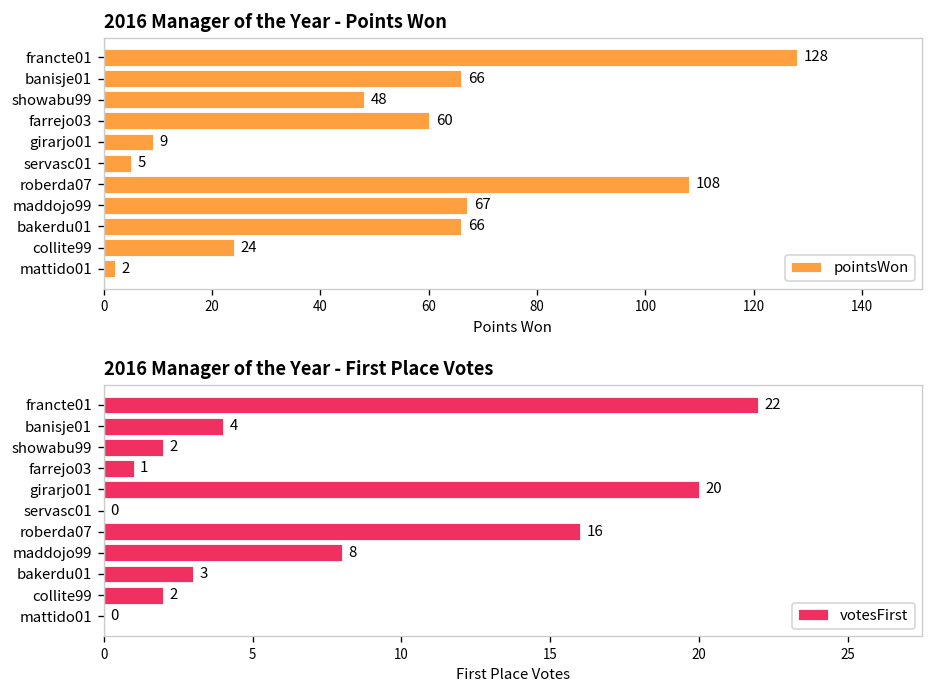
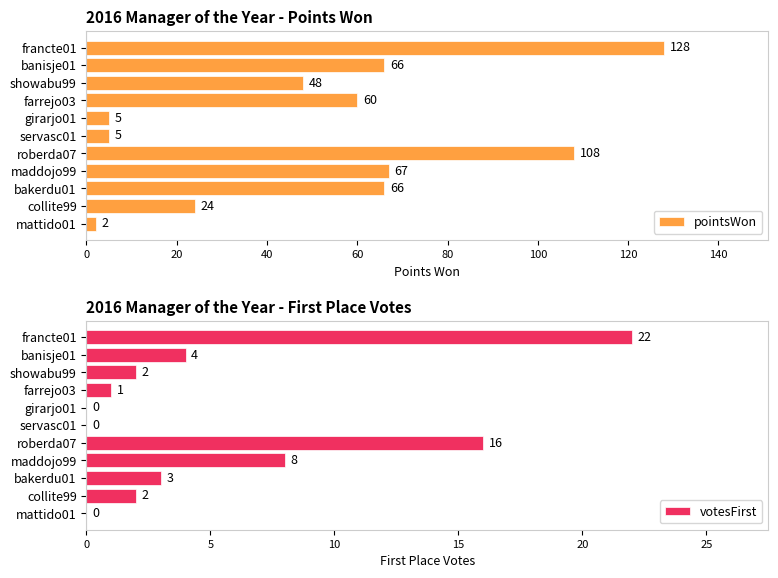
2016 Manager of the Year - Points Won, girarjo01: 9 -> 5
2016 Manager of the Year - First Place Votes, girarjo01: 20 -> 0
